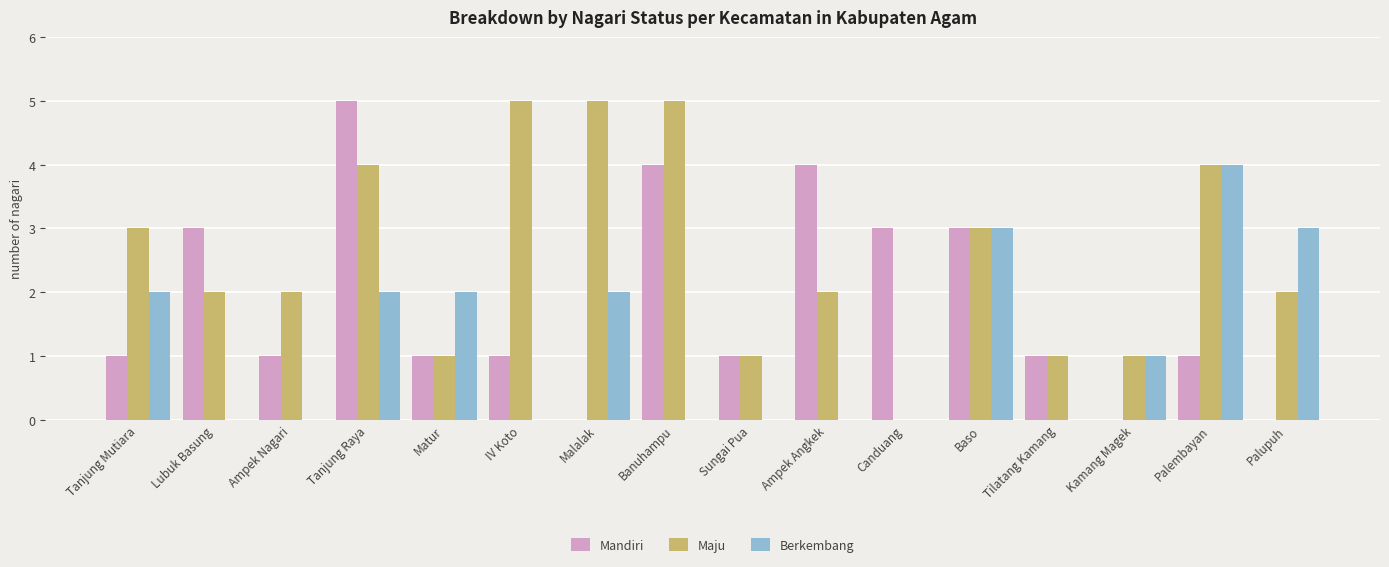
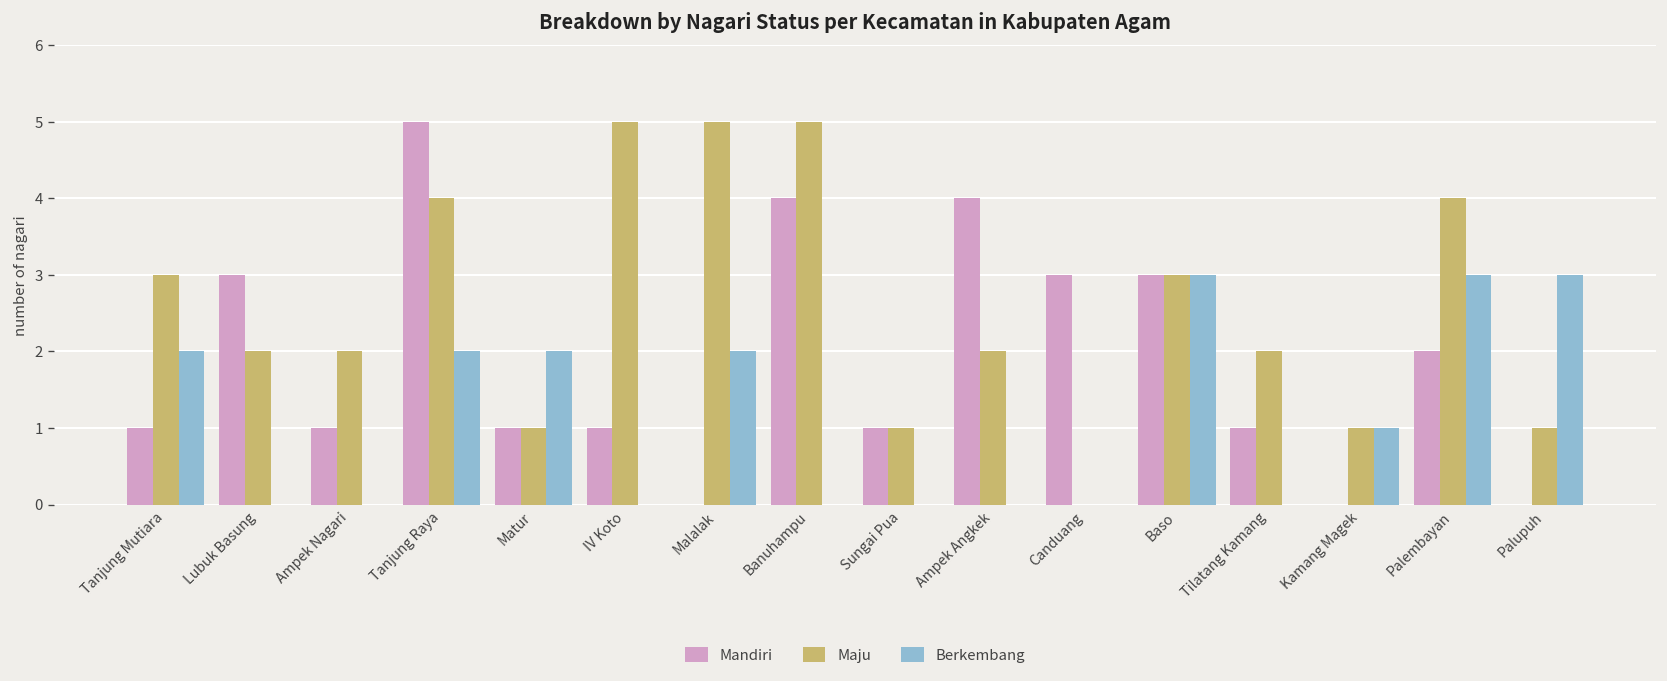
Maju, Tilatang Kamang: 1 -> 2
Mandiri, Palembayan: 1 -> 2
Berkembang, Palembayan: 4 -> 3
Maju, Palupuh: 2 -> 1
